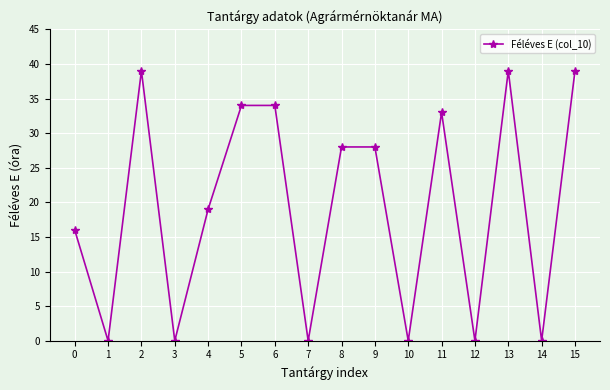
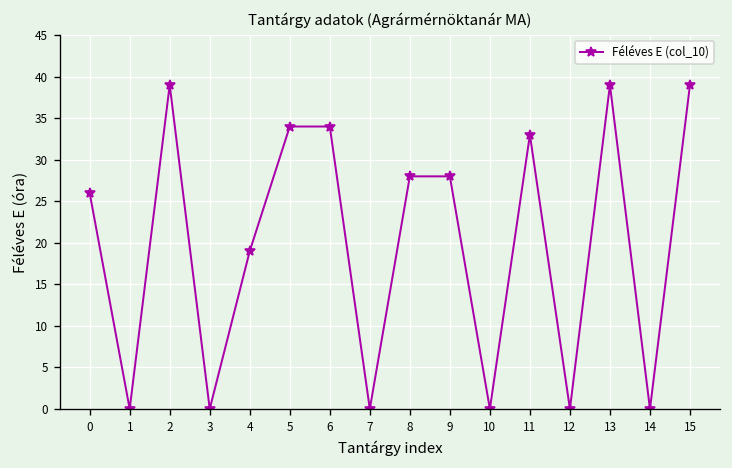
0: 16 -> 26
